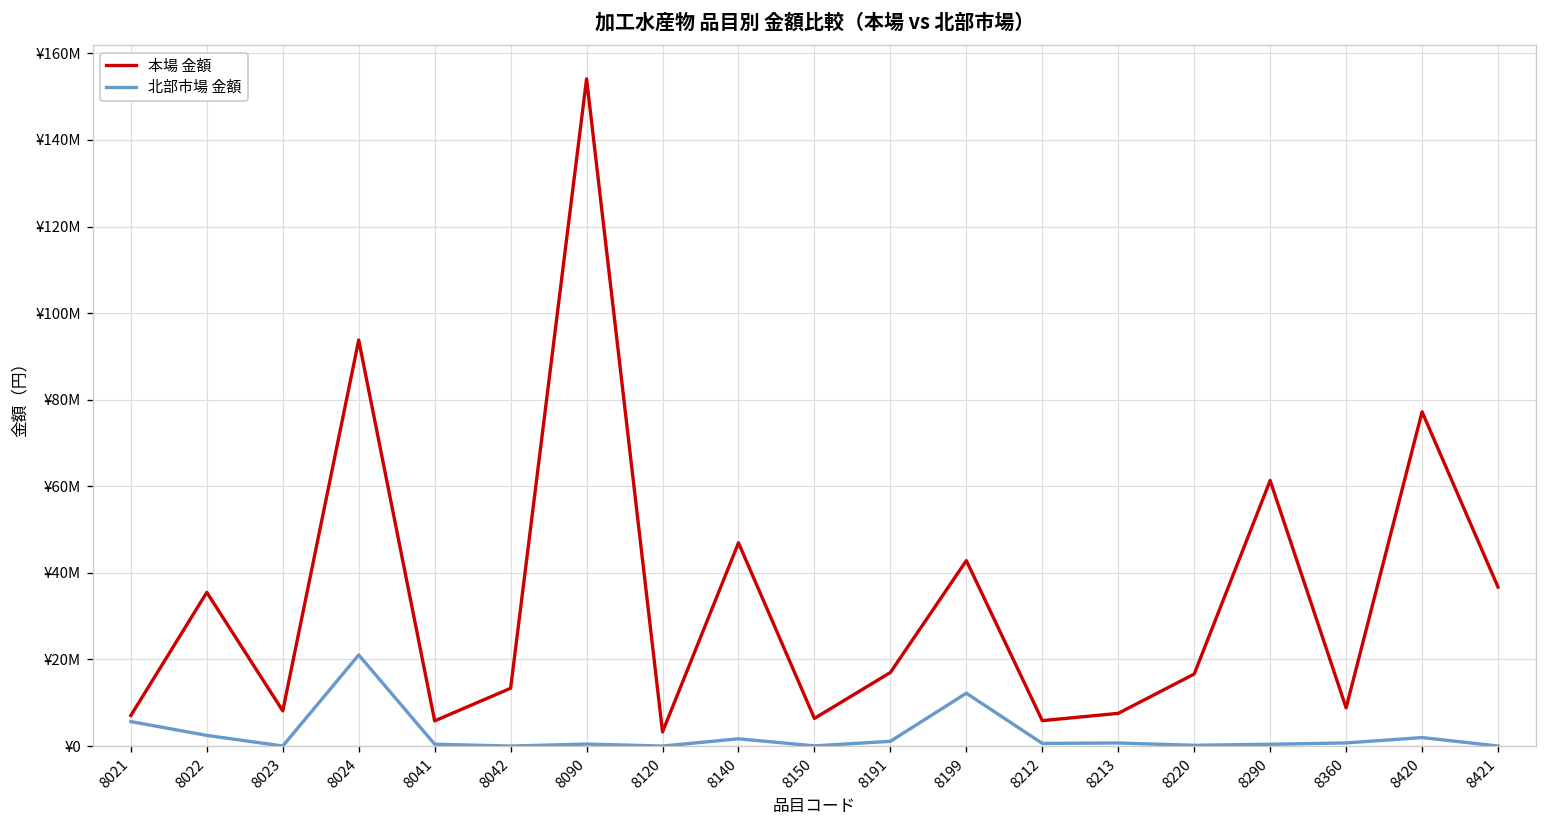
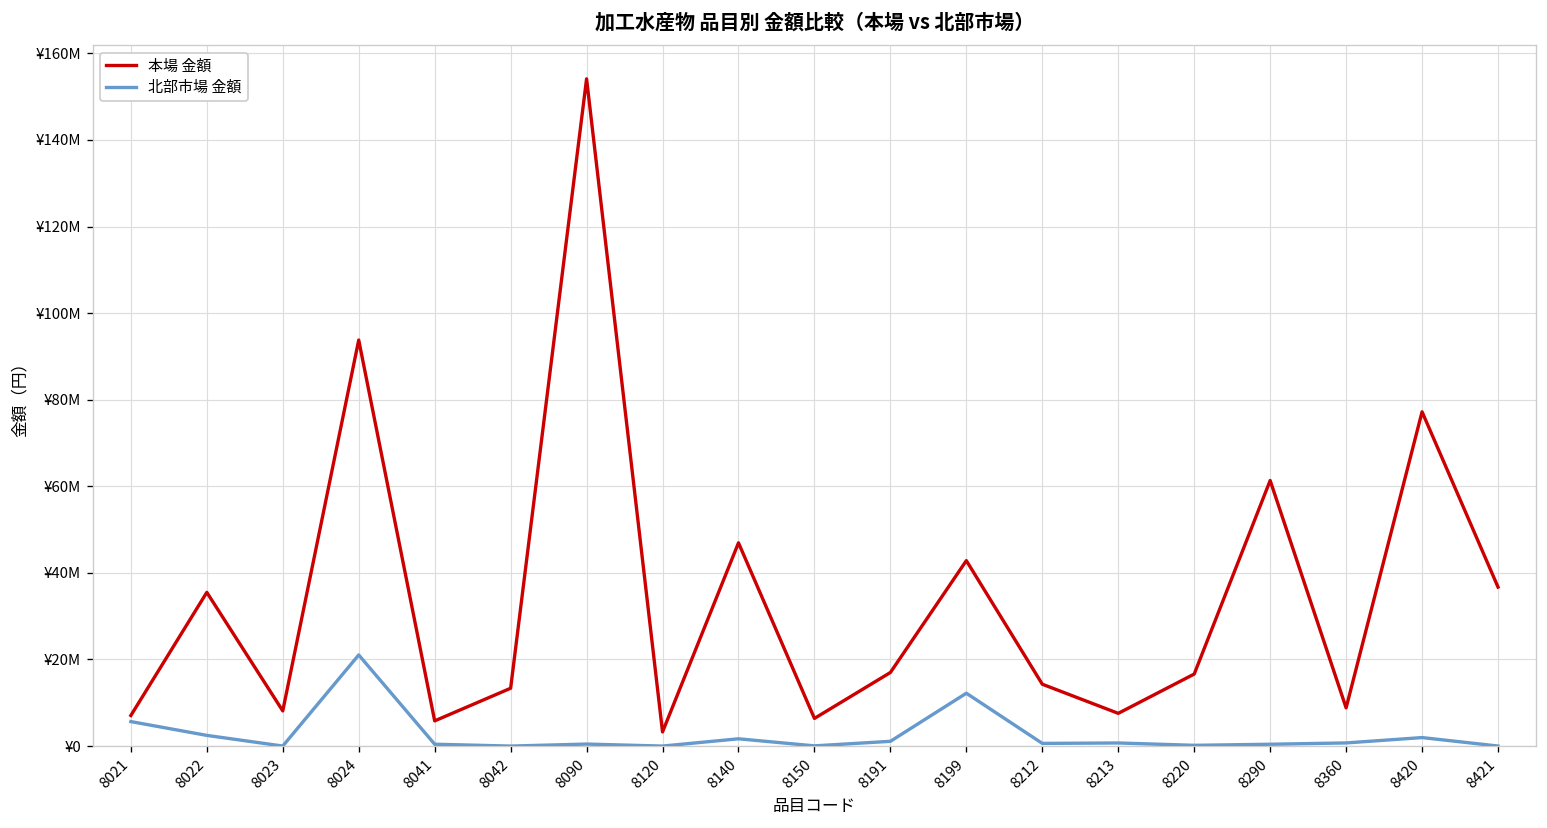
本場 金額, 8212: ¥6000000 -> ¥14000000
